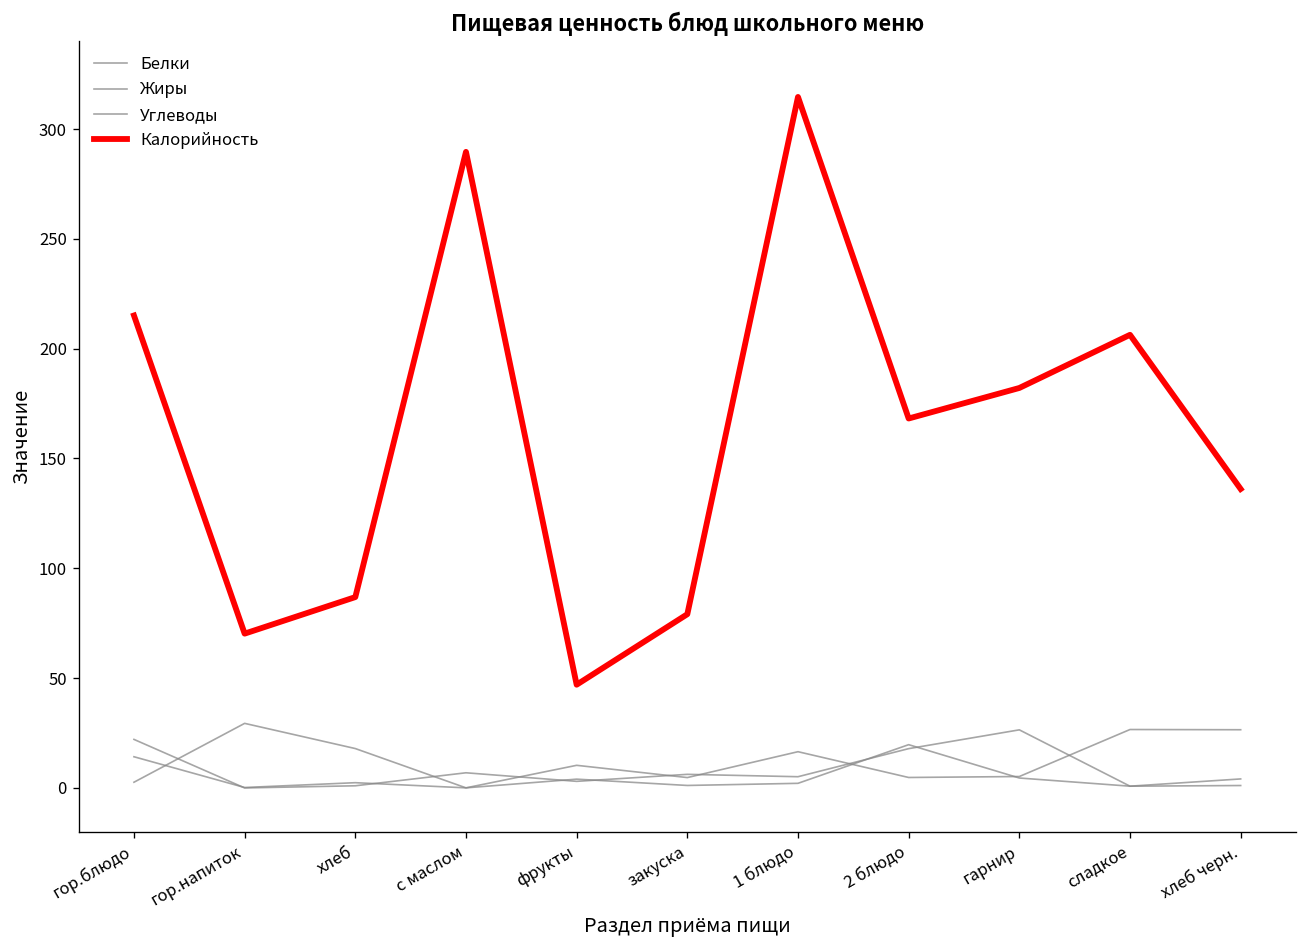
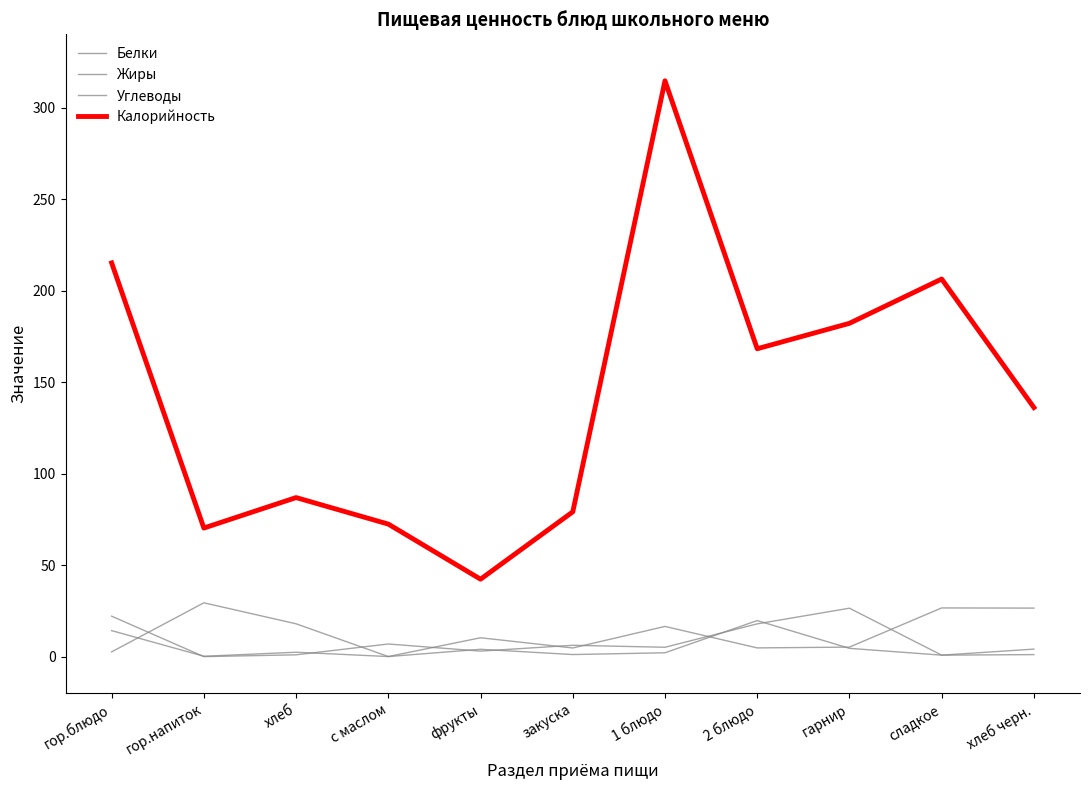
Калорийность, с маслом: 290 -> 72
Калорийность, фрукты: 47 -> 42
